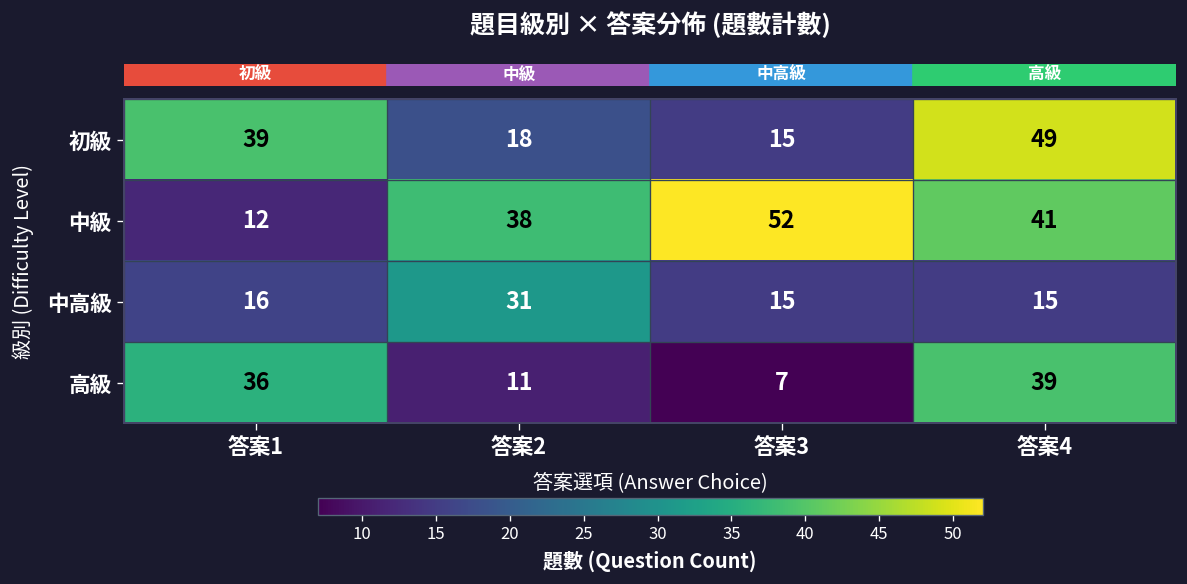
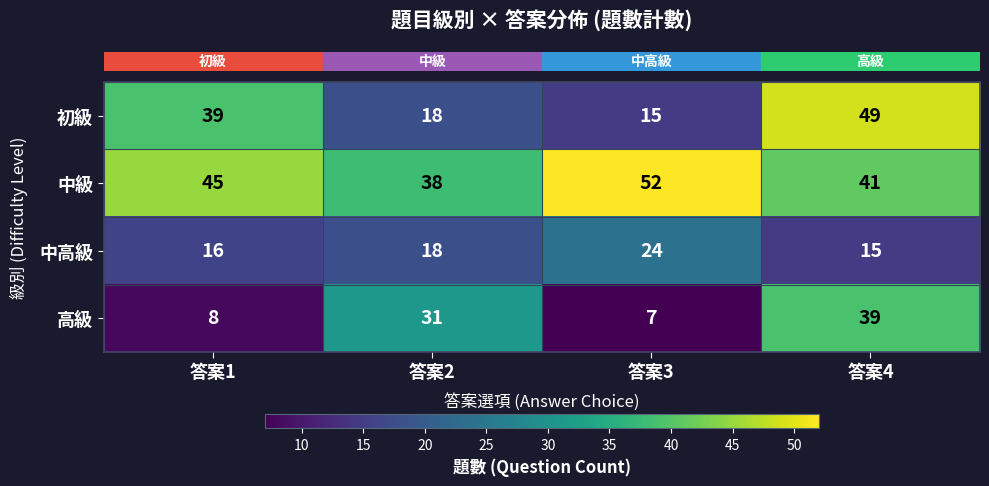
中級, 答案1: 12 -> 45
中高級, 答案2: 31 -> 18
中高級, 答案3: 15 -> 24
高級, 答案1: 36 -> 8
高級, 答案2: 11 -> 31
